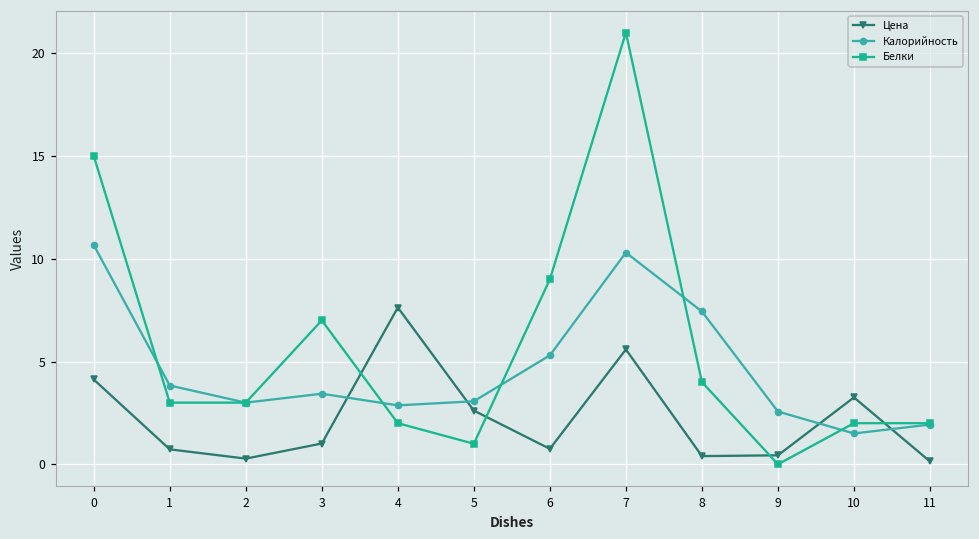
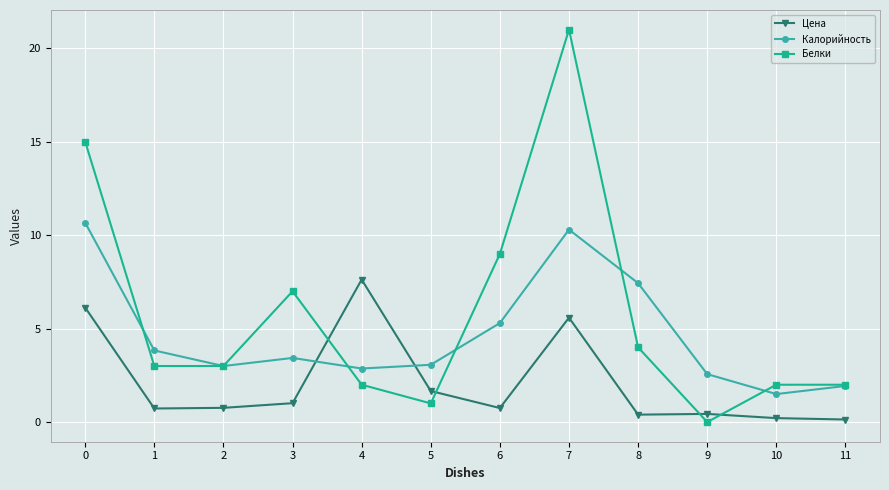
Цена, 0: 4.1 -> 6.1
Цена, 2: 0.3 -> 0.8
Цена, 5: 2.6 -> 1.7
Цена, 10: 3.3 -> 0.2
